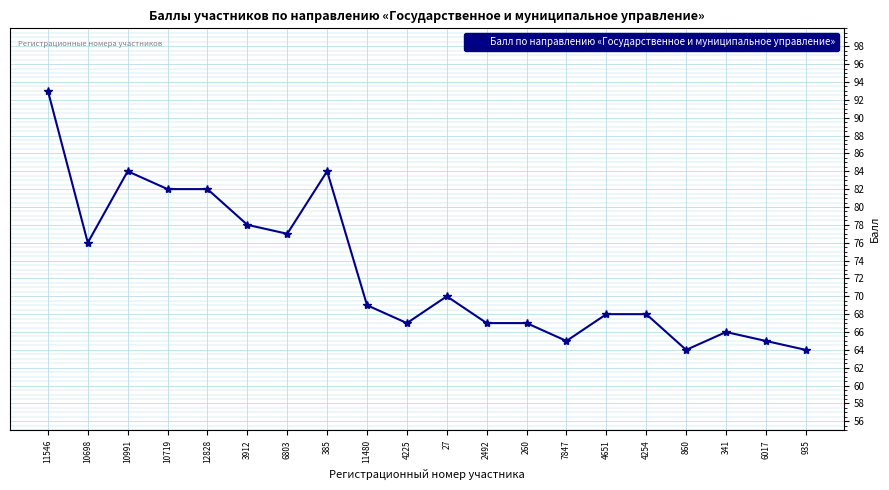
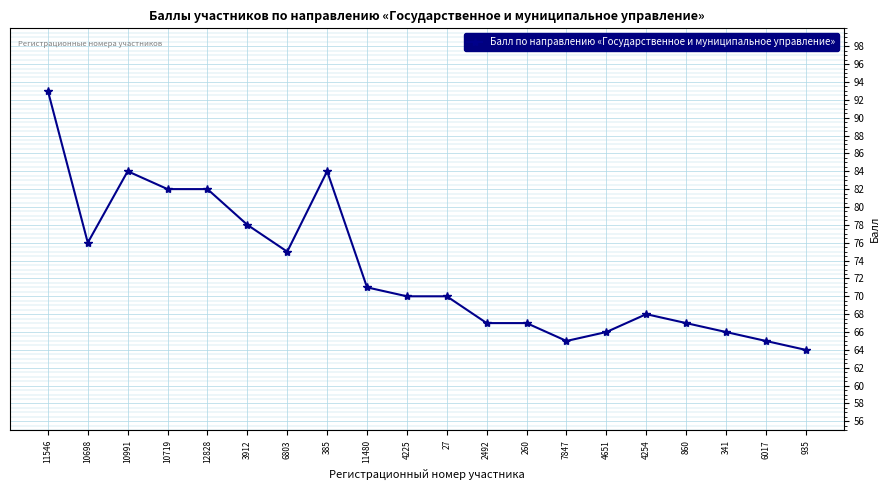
6803: 77 -> 75
11480: 69 -> 71
4225: 67 -> 70
4651: 68 -> 66
860: 64 -> 67
